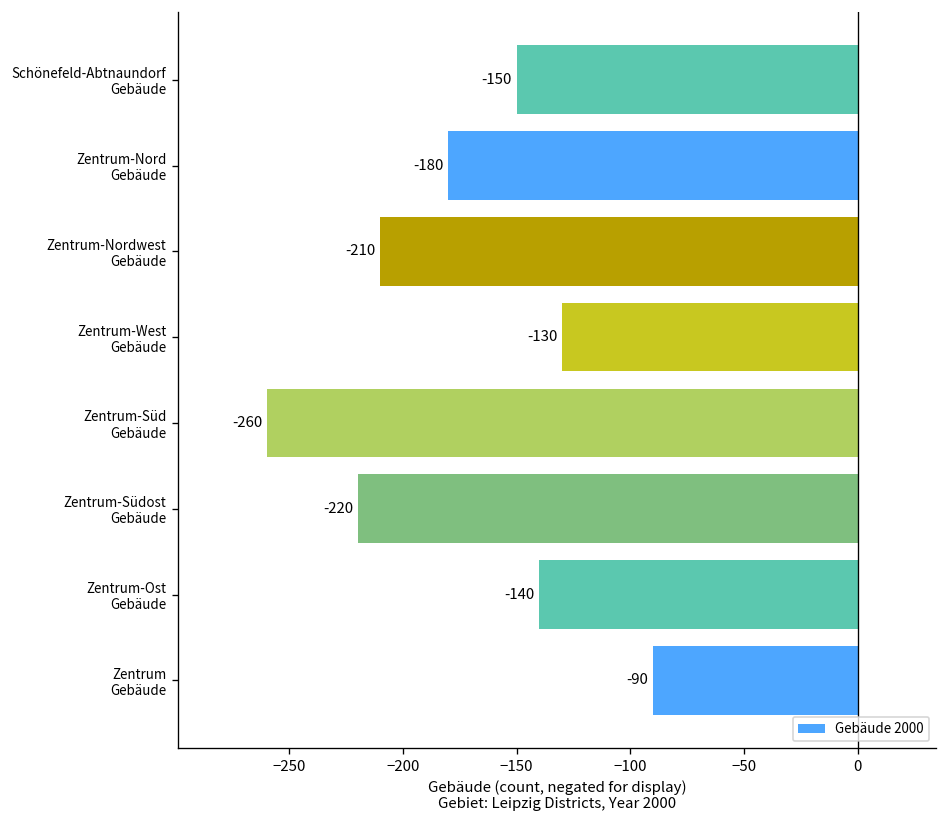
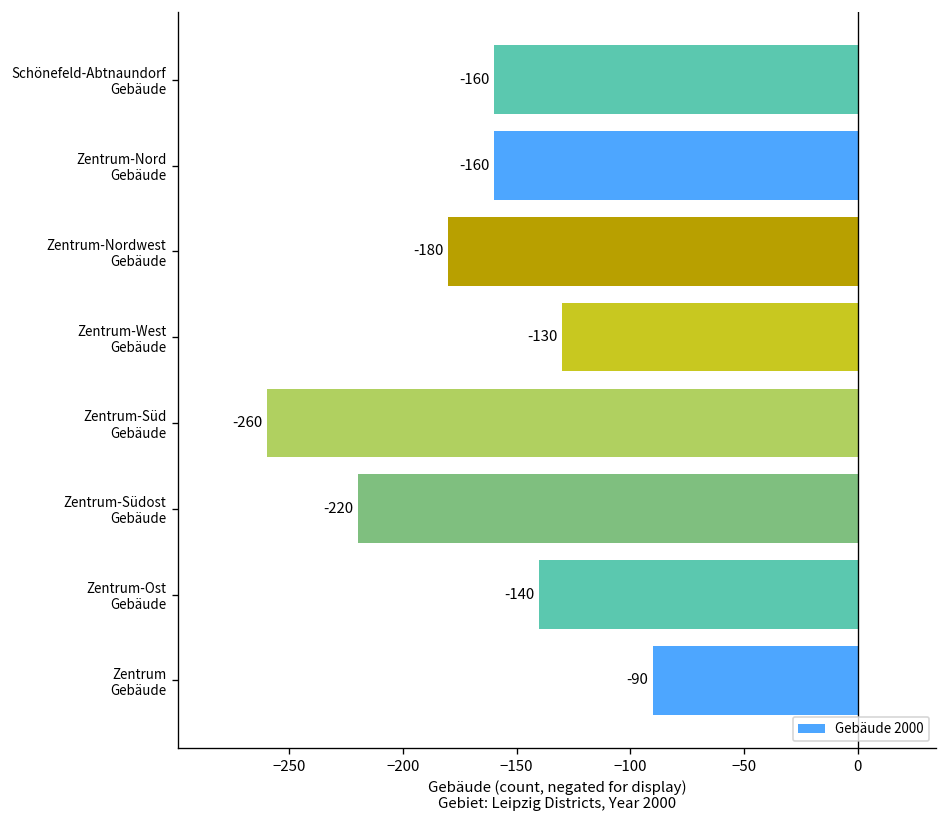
Schönefeld-Abtnaundorf Gebäude: -150 -> -160
Zentrum-Nord Gebäude: -180 -> -160
Zentrum-Nordwest Gebäude: -210 -> -180
